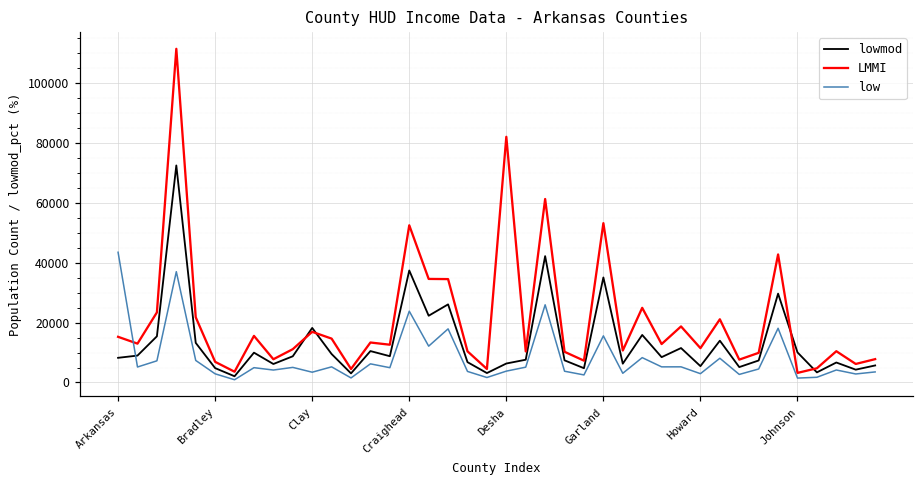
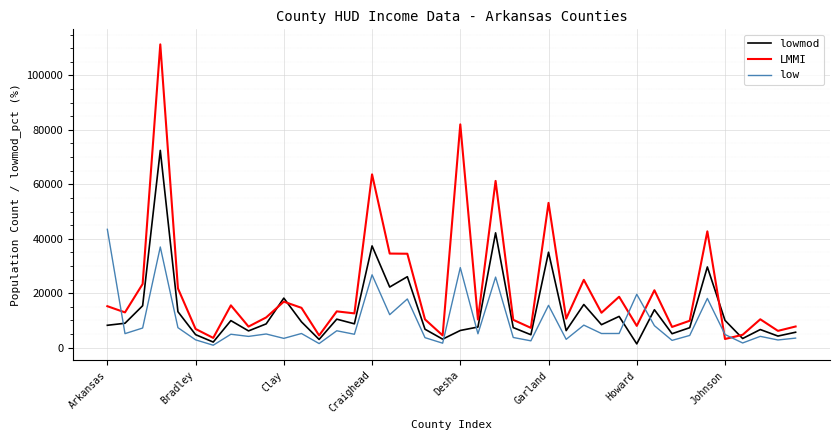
LMMI, Craighead: 52000 -> 64000
low, Craighead: 24000 -> 27000
low, Desha: 4000 -> 29000
lowmod, Howard: 5000 -> 1000
LMMI, Howard: 11000 -> 8000
low, Howard: 3000 -> 20000
low, Johnson: 1000 -> 5000
